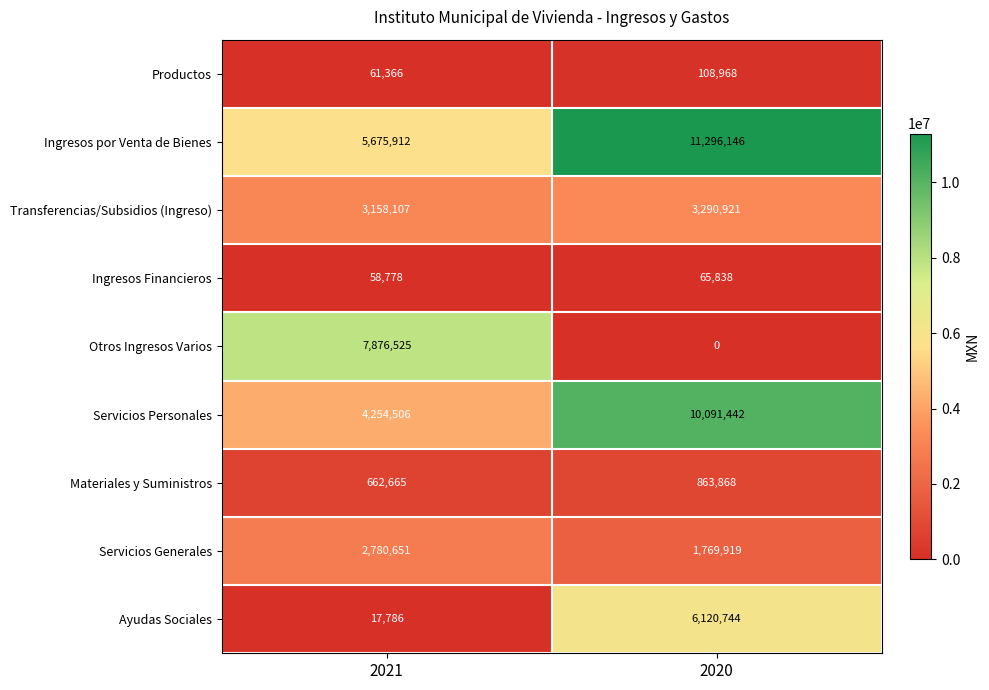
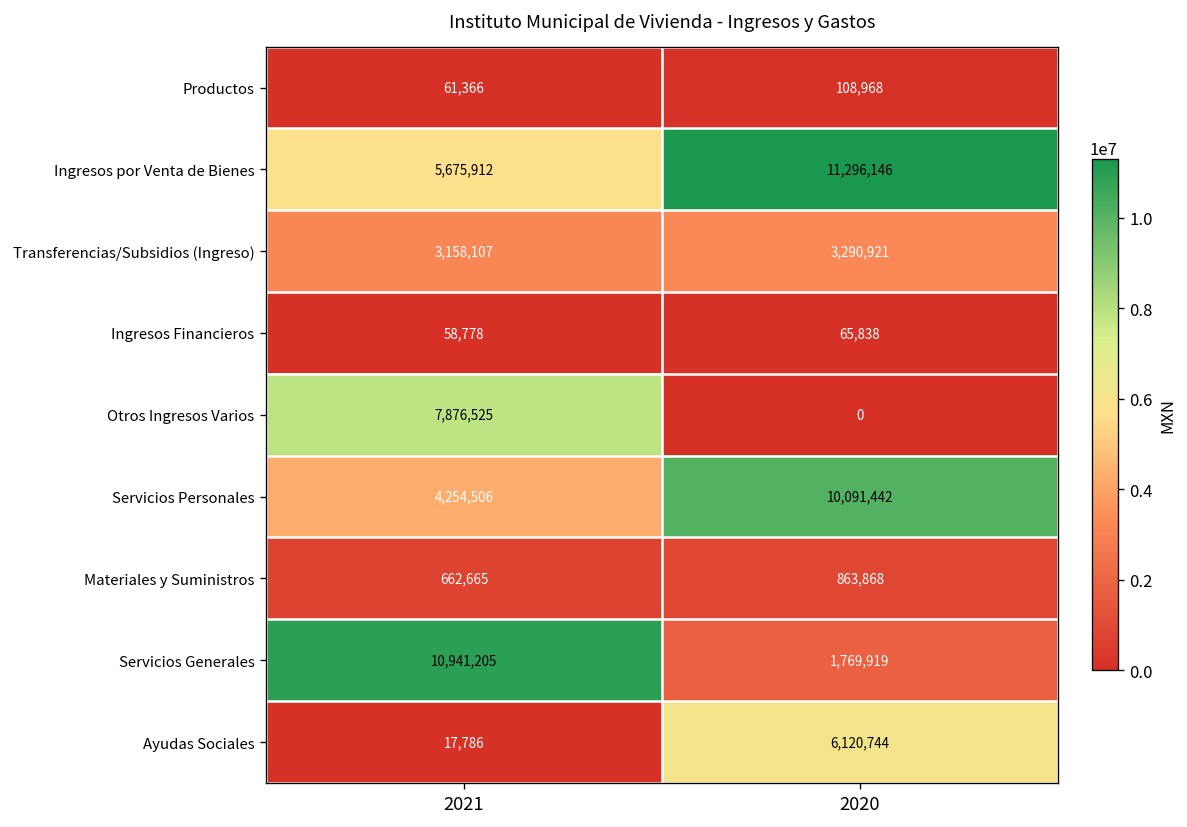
Servicios Generales, 2021: 2,780,651 -> 10,941,205
